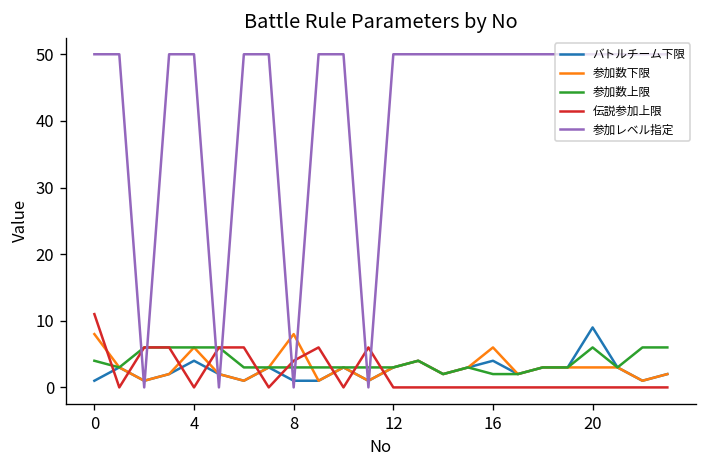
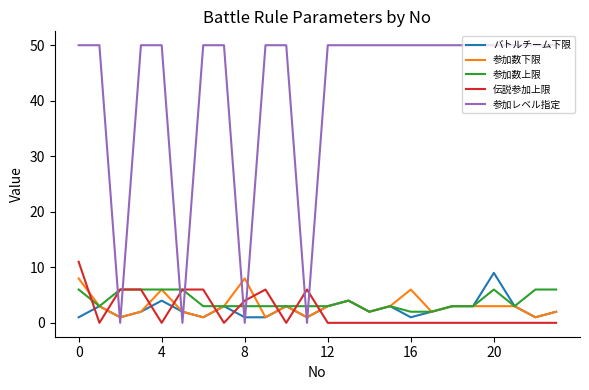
参加数上限, 0: 4 -> 6
バトルチーム下限, 16: 4 -> 1
